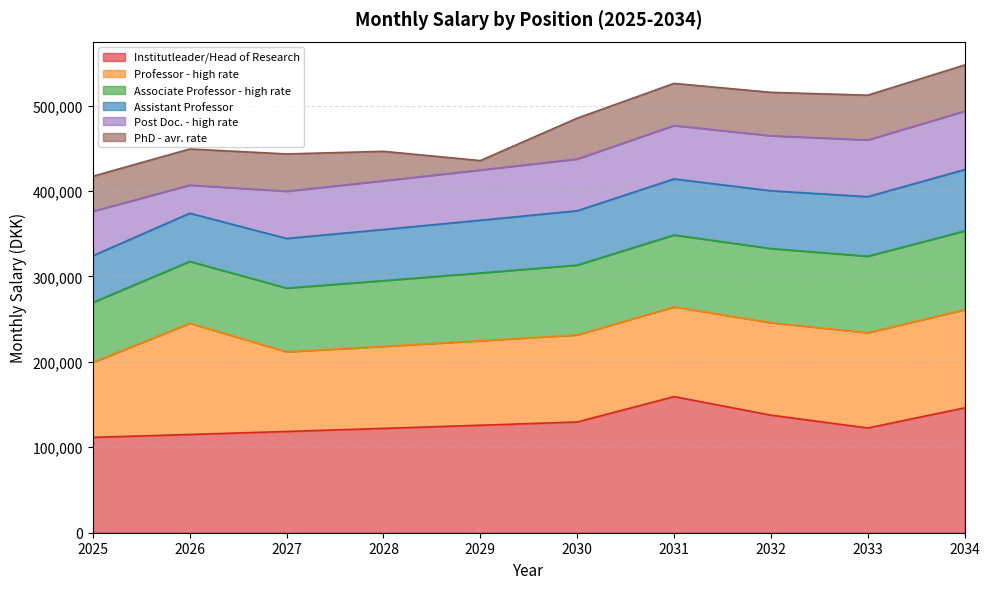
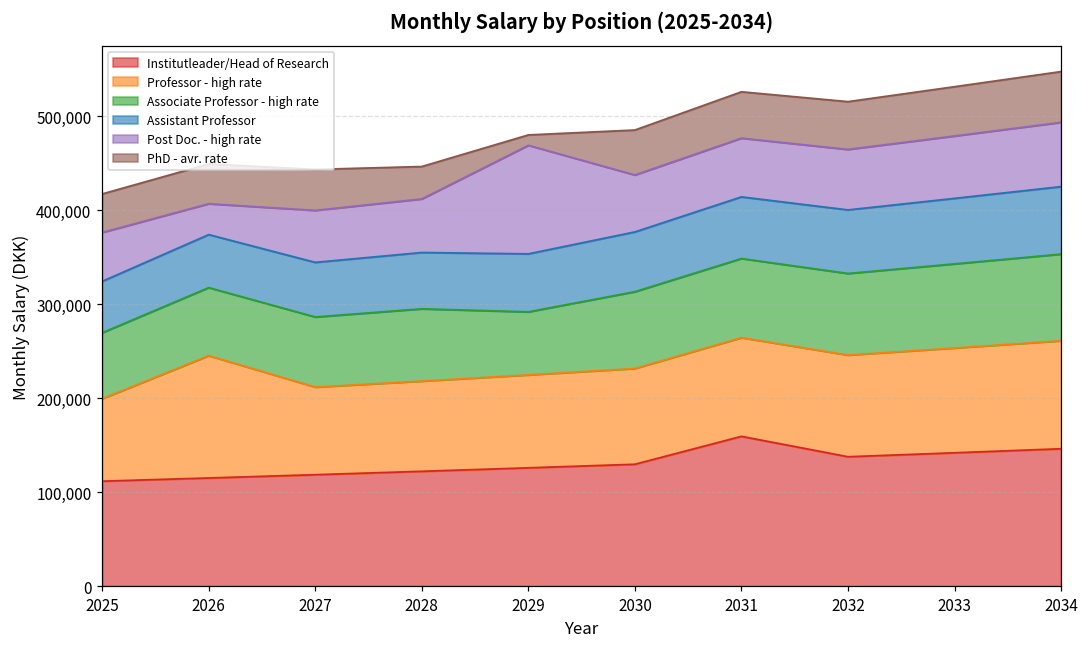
Associate Professor - high rate, 2029: 80,000 -> 70,000
Post Doc. - high rate, 2029: 60,000 -> 120,000
Institutleader/Head of Research, 2033: 120,000 -> 140,000
